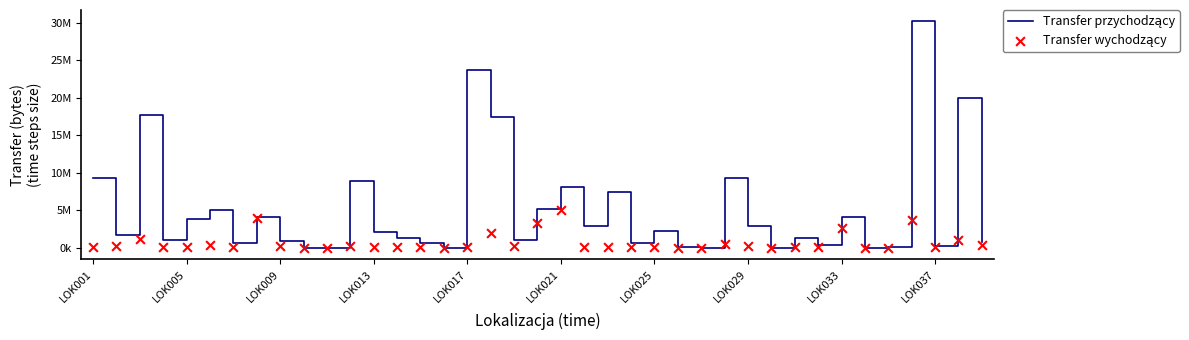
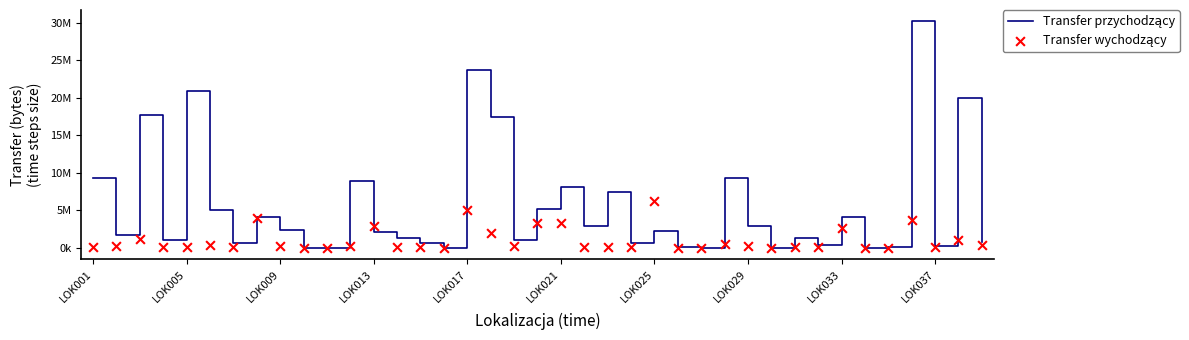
Transfer przychodzący, LOK005: 4000000 -> 21000000
Transfer przychodzący, LOK009: 1000000 -> 2000000
Transfer wychodzący, LOK013: 0 -> 3000000
Transfer wychodzący, LOK017: 0 -> 5000000
Transfer wychodzący, LOK021: 5000000 -> 3000000
Transfer wychodzący, LOK025: 0 -> 6000000
